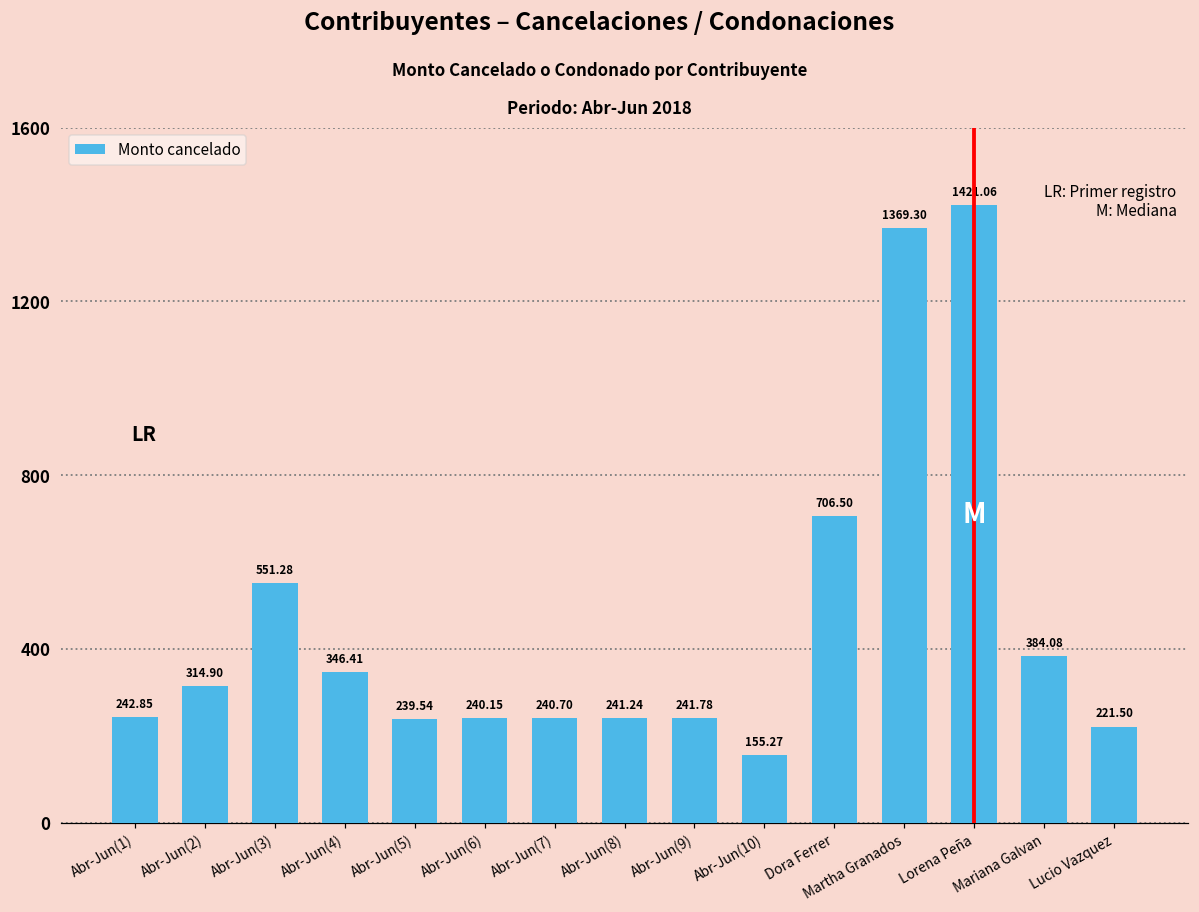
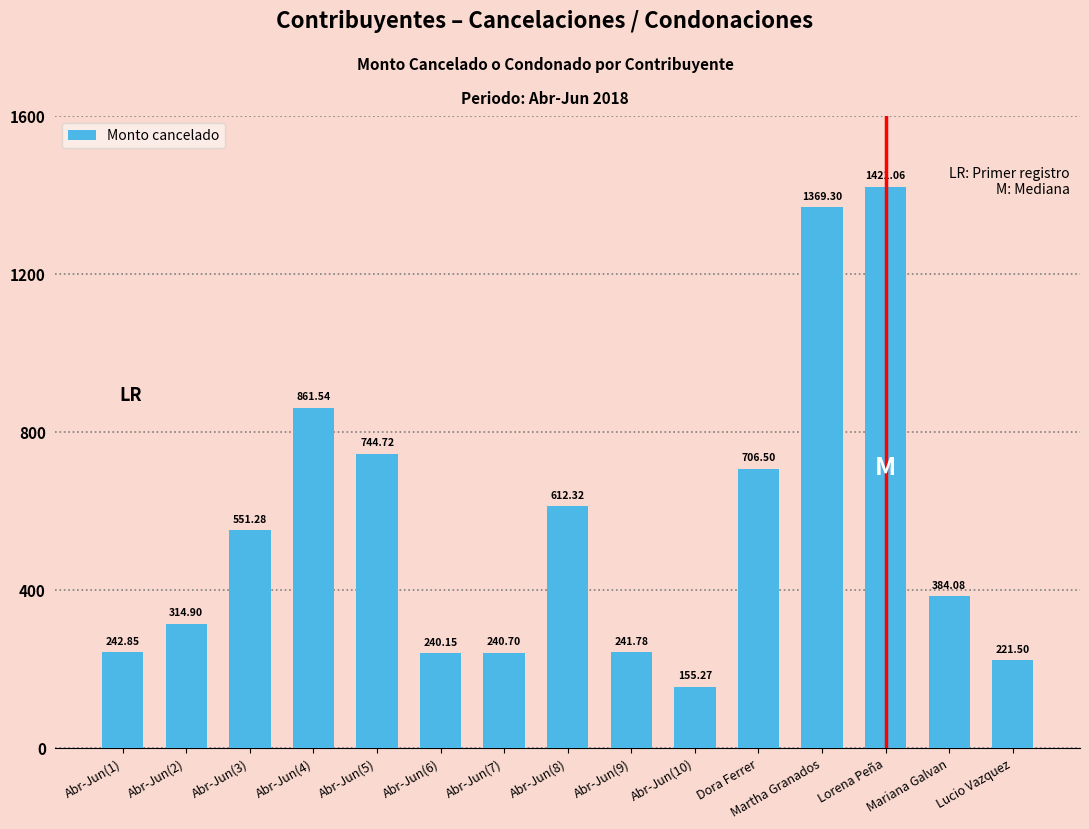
Abr-Jun(4): 346.41 -> 861.54
Abr-Jun(5): 239.54 -> 744.72
Abr-Jun(8): 241.24 -> 612.32
